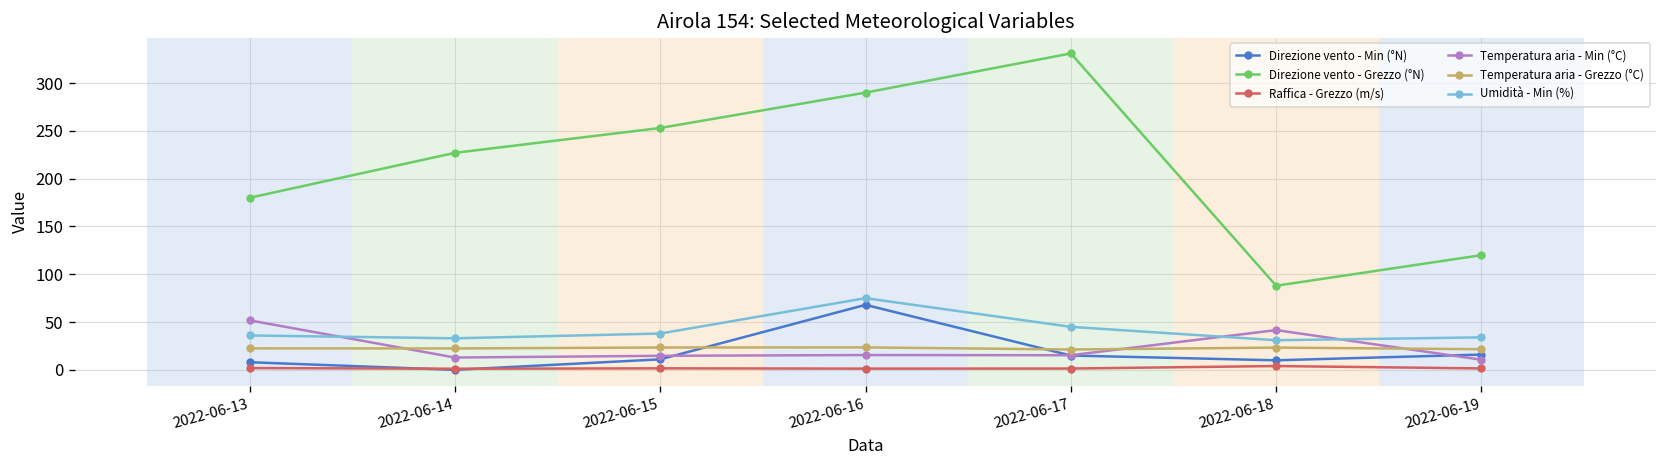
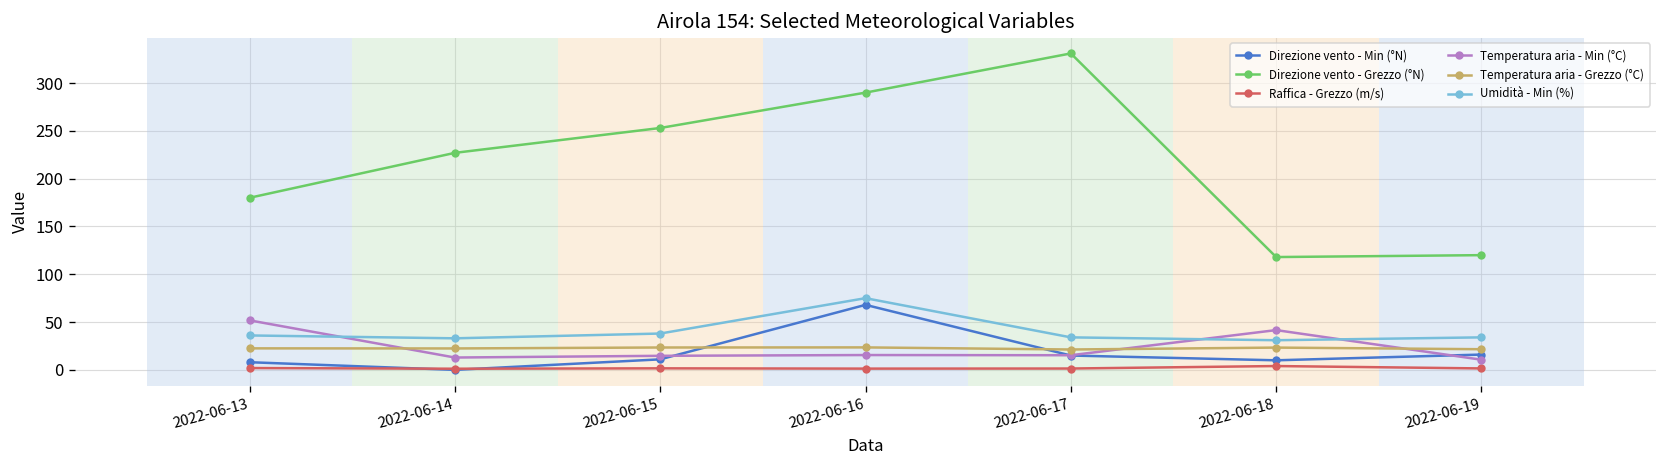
Umidità - Min (%), 2022-06-17: 50 -> 30
Direzione vento - Grezzo (°N), 2022-06-18: 90 -> 120
